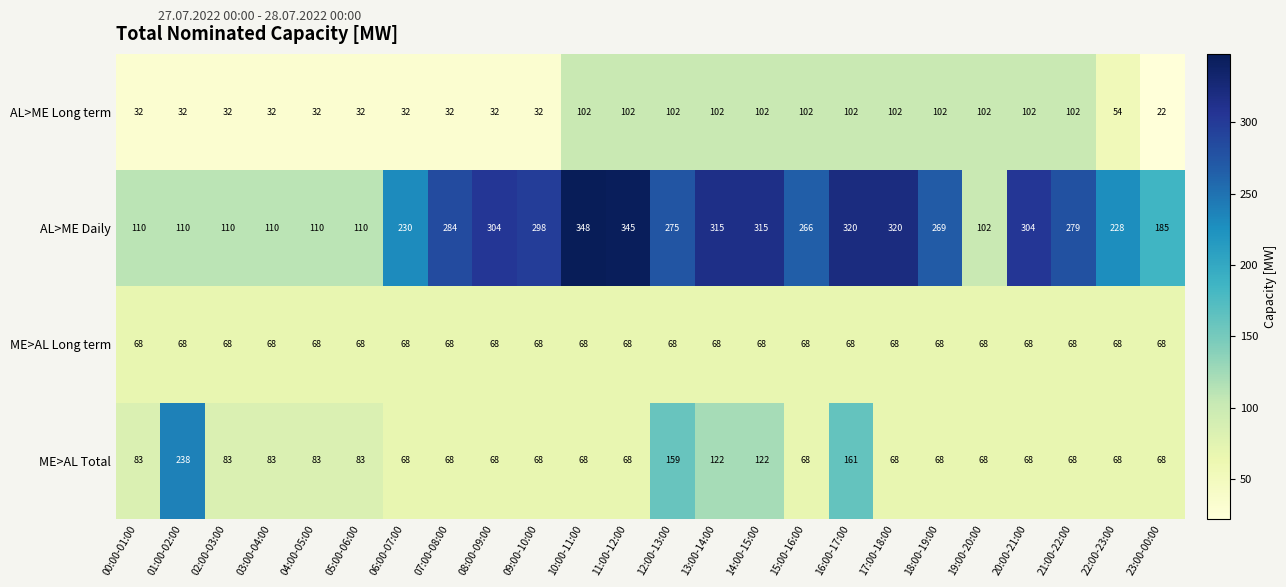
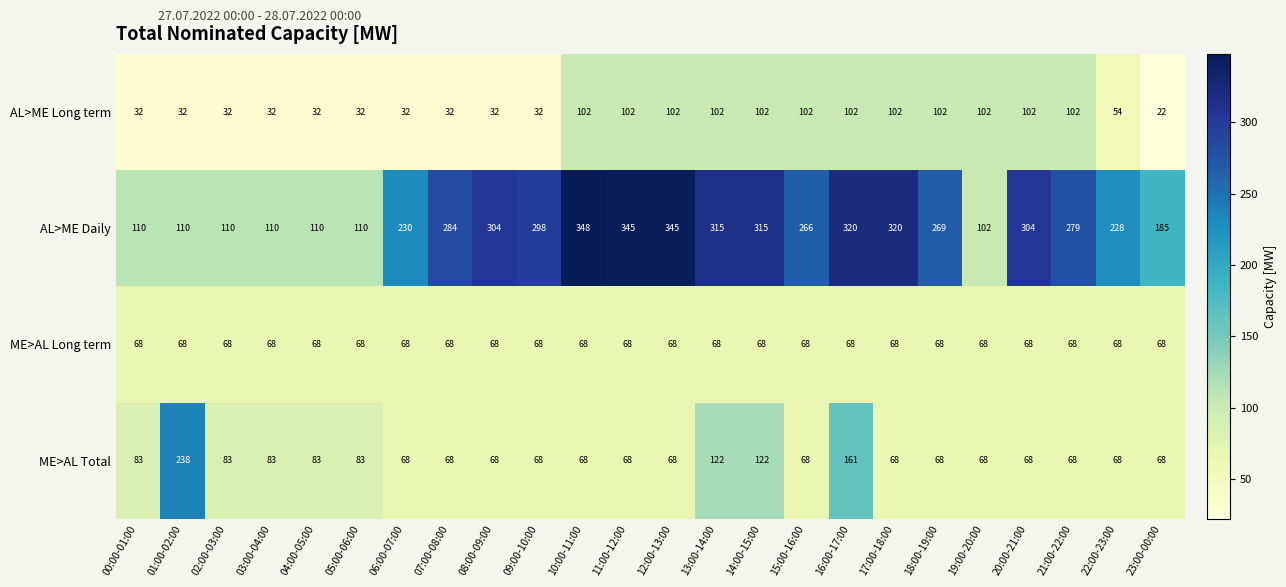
AL>ME Daily, 12:00-13:00: 275 -> 345
ME>AL Total, 12:00-13:00: 159 -> 68
